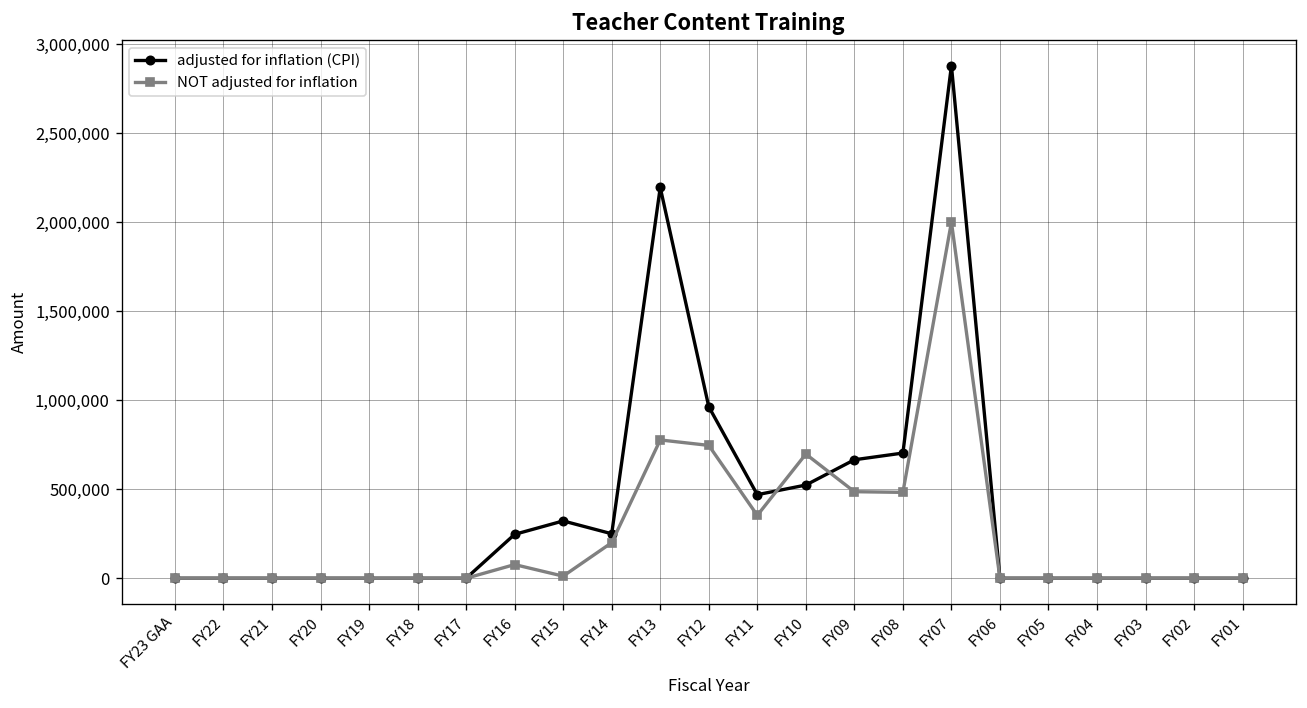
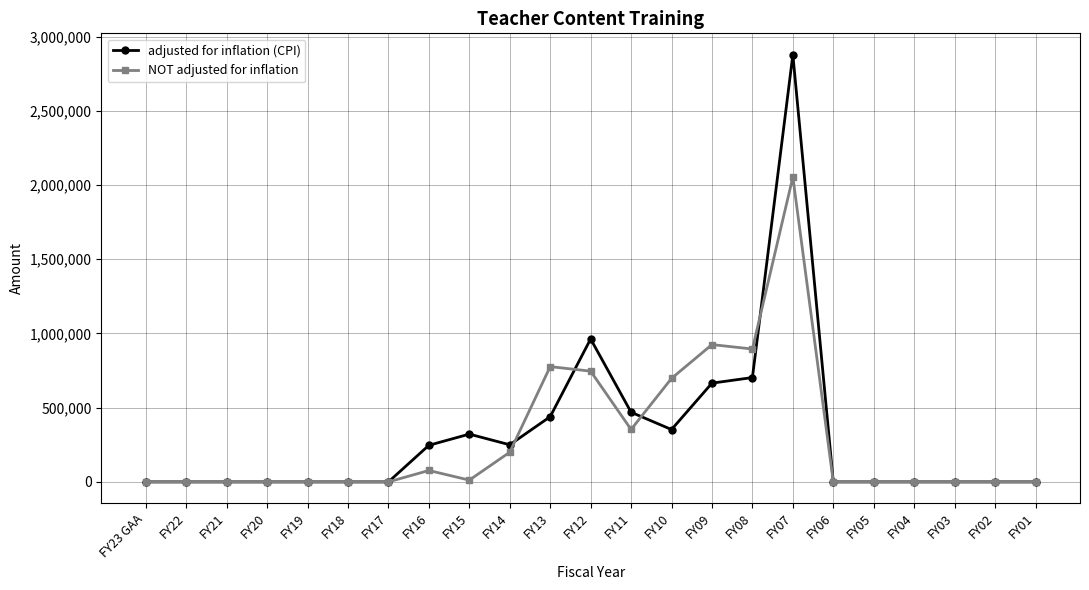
adjusted for inflation (CPI), FY13: 2,190,000 -> 440,000
adjusted for inflation (CPI), FY10: 520,000 -> 350,000
NOT adjusted for inflation, FY09: 490,000 -> 930,000
NOT adjusted for inflation, FY08: 480,000 -> 900,000
NOT adjusted for inflation, FY07: 2,000,000 -> 2,050,000
